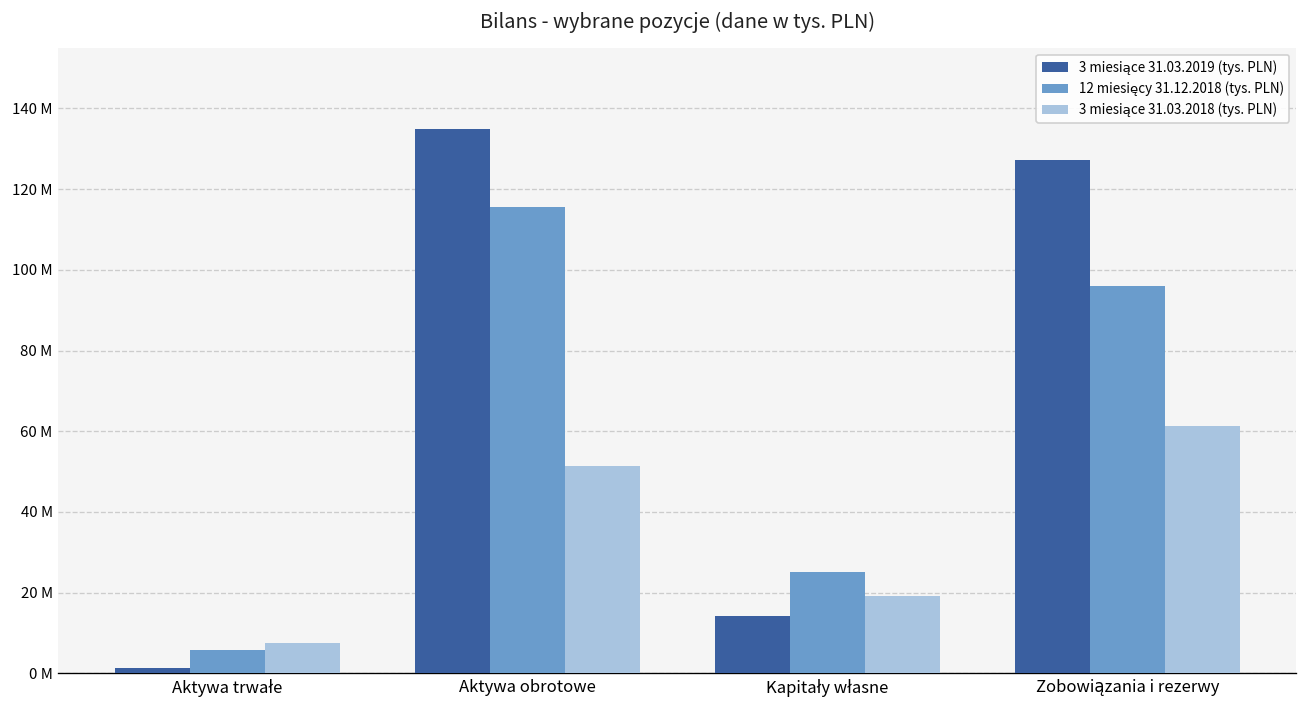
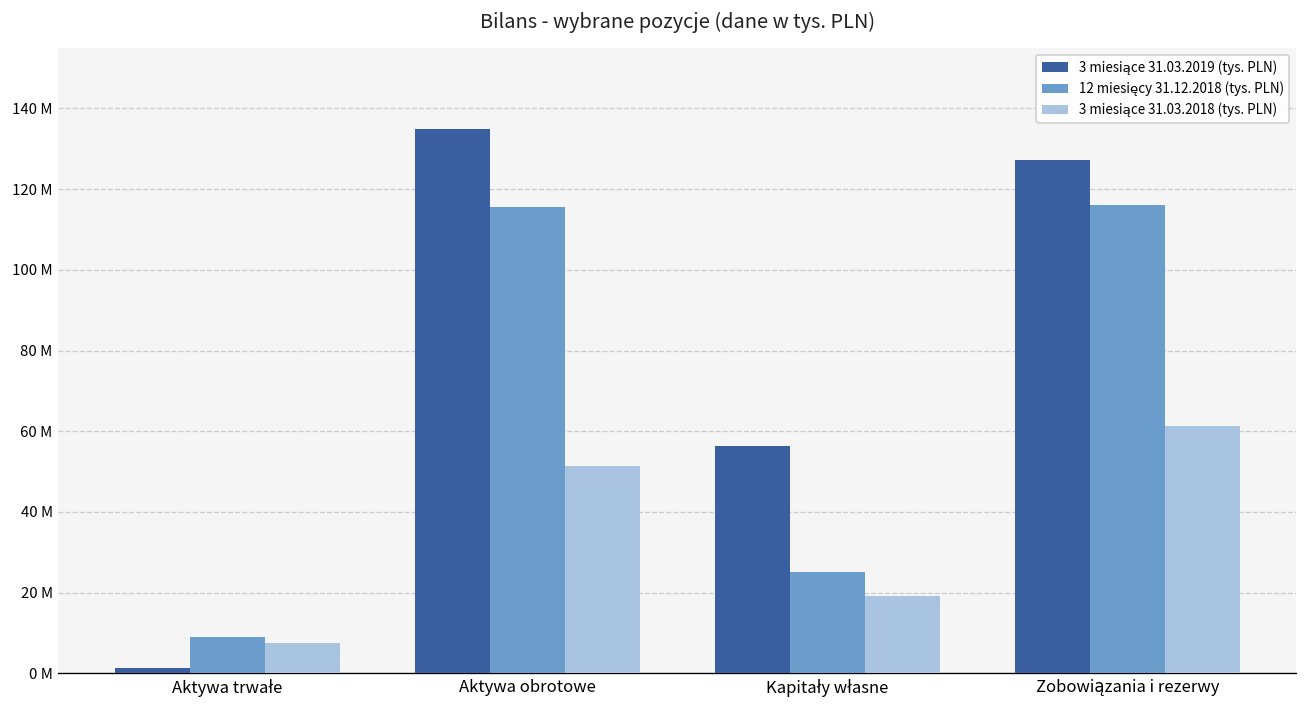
12 miesięcy 31.12.2018 (tys. PLN), Aktywa trwałe: 6000000 -> 9000000
3 miesiące 31.03.2019 (tys. PLN), Kapitały własne: 14000000 -> 56000000
12 miesięcy 31.12.2018 (tys. PLN), Zobowiązania i rezerwy: 96000000 -> 116000000
